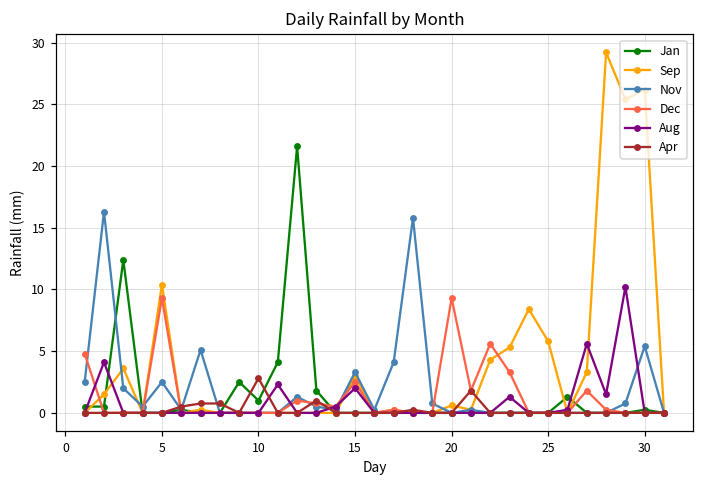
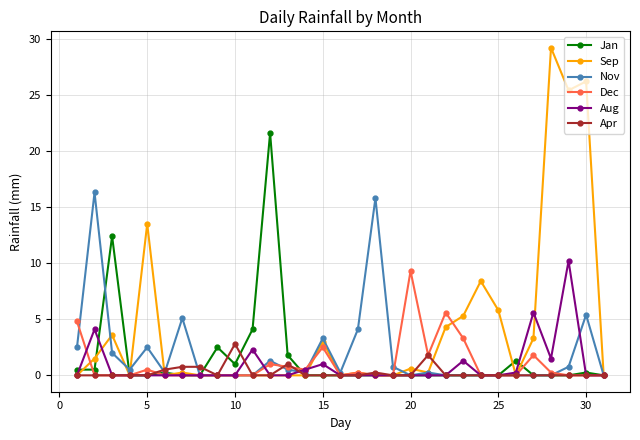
Sep, 5: 10.4 -> 13.5
Dec, 5: 9.3 -> 0.5
Aug, 15: 2 -> 1
